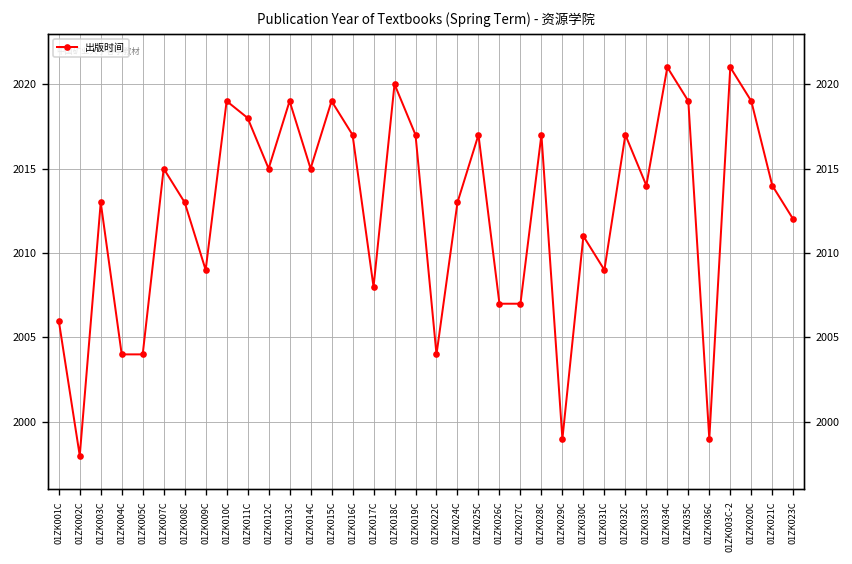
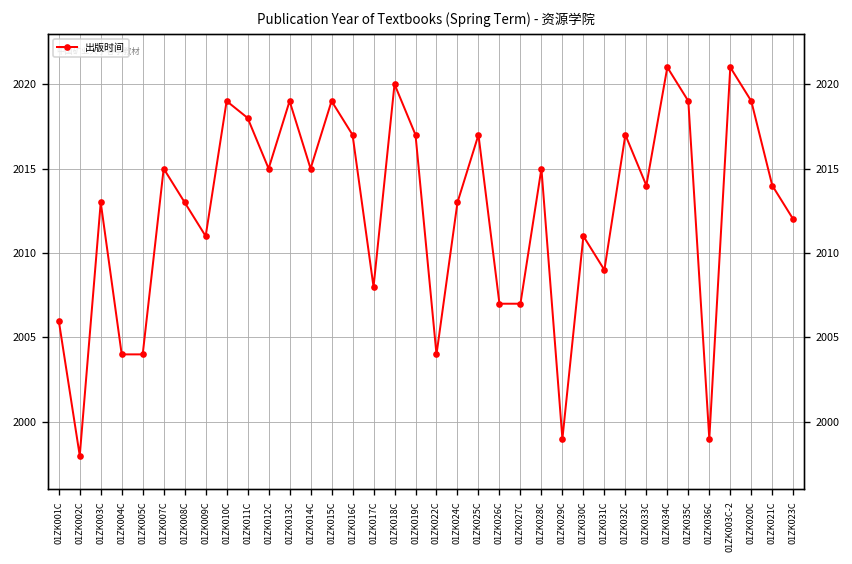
01ZK009C: 2009 -> 2011
01ZK028C: 2017 -> 2015
